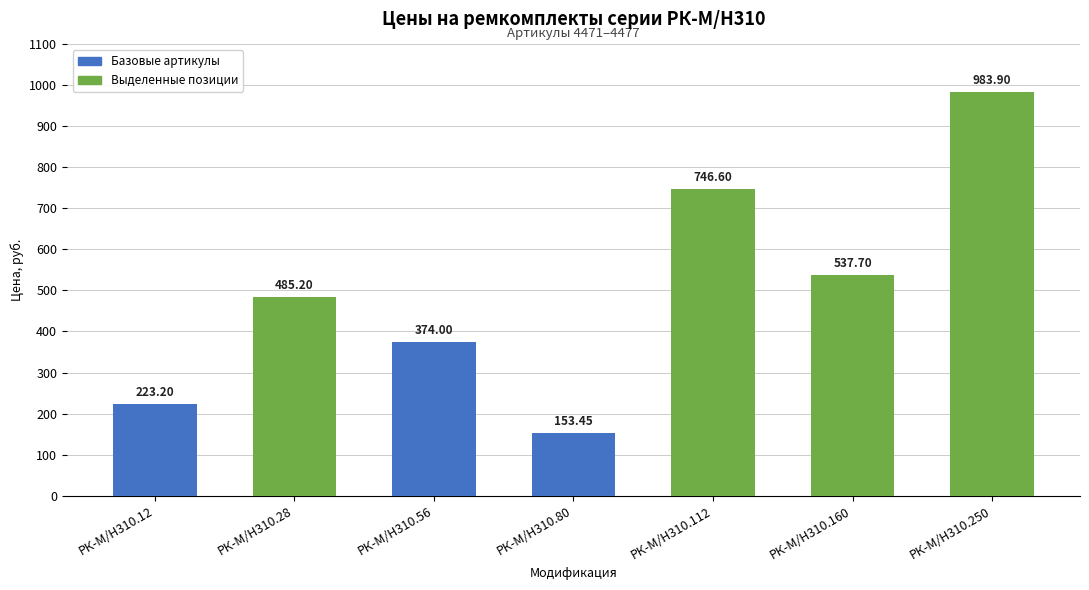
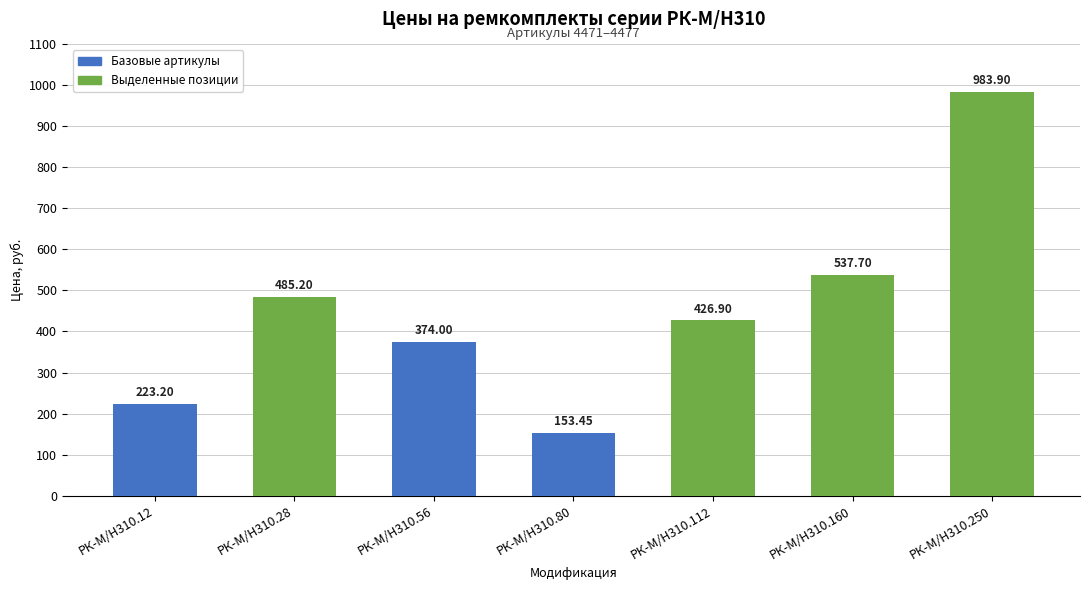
РК-М/Н310.112: 746.60 -> 426.90
